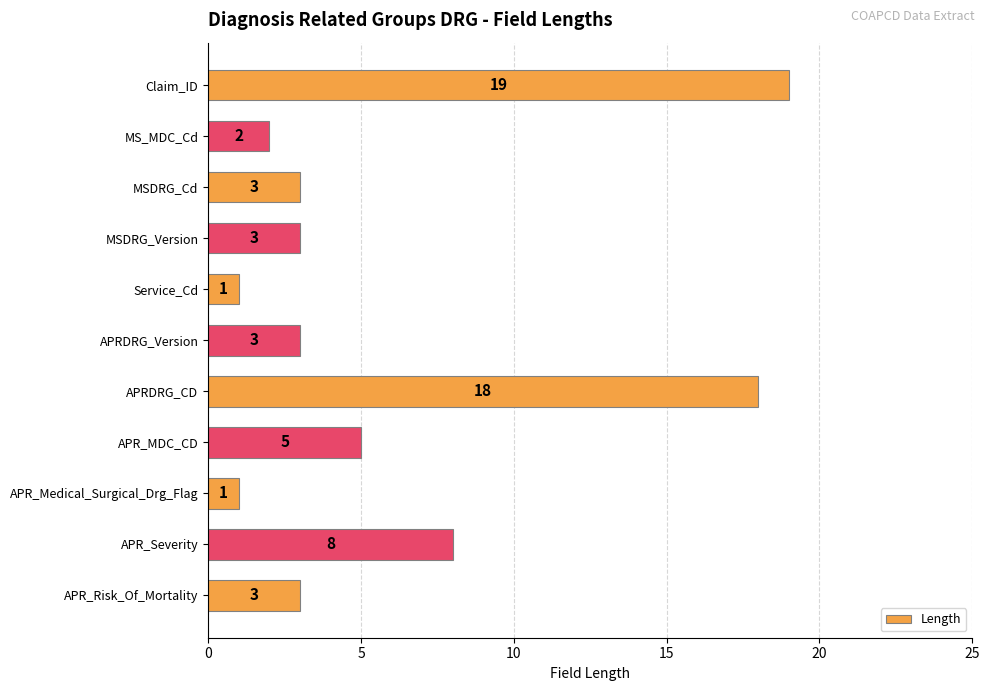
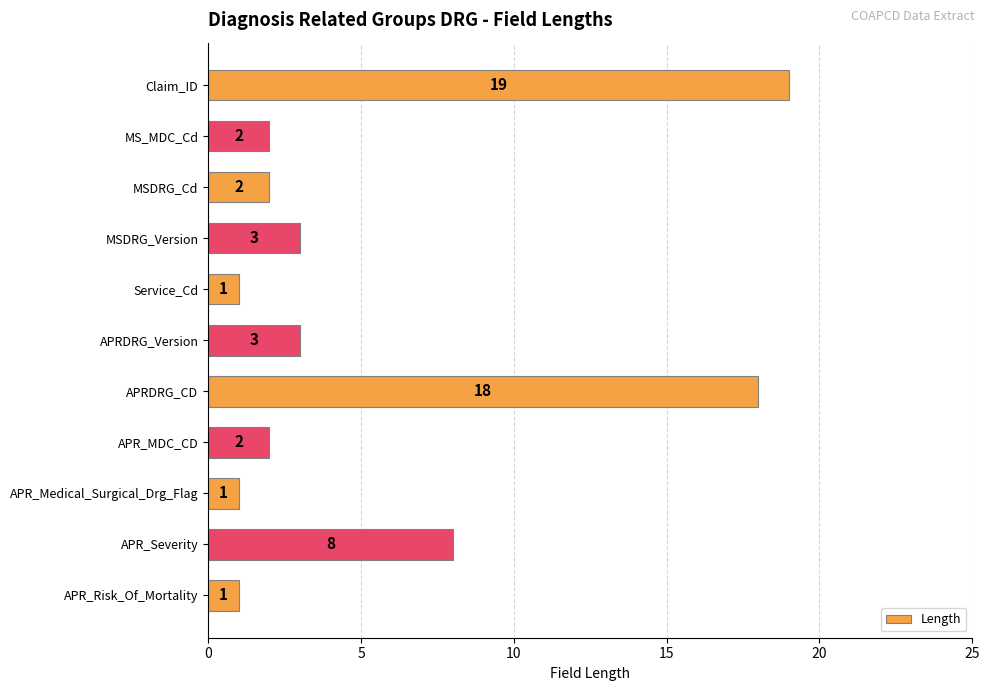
MSDRG_Cd: 3 -> 2
APR_MDC_CD: 5 -> 2
APR_Risk_Of_Mortality: 3 -> 1
